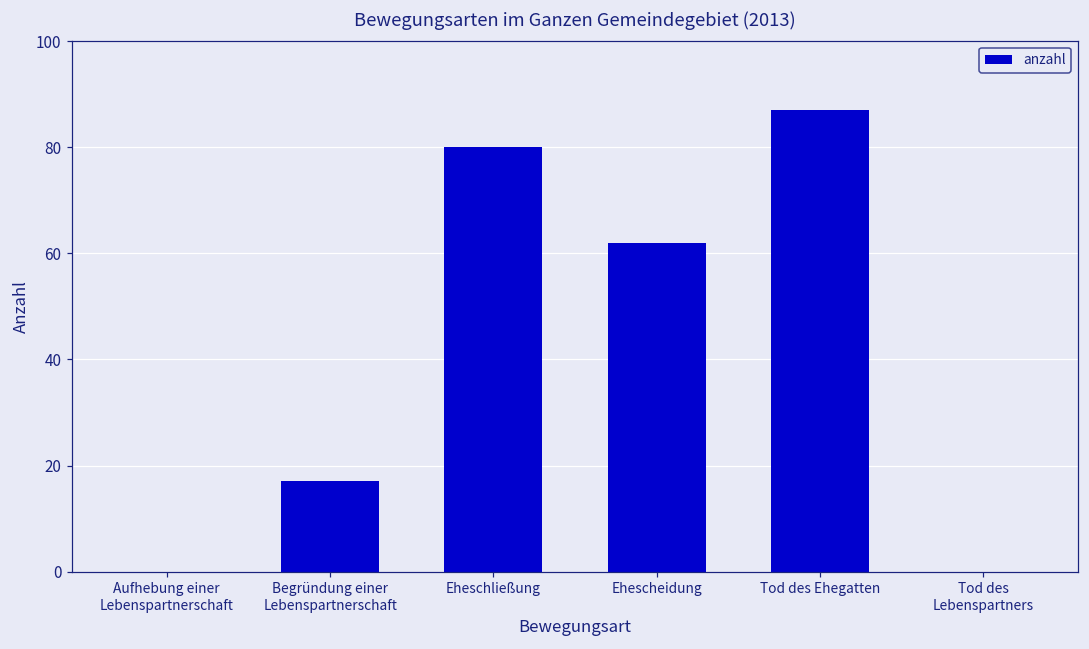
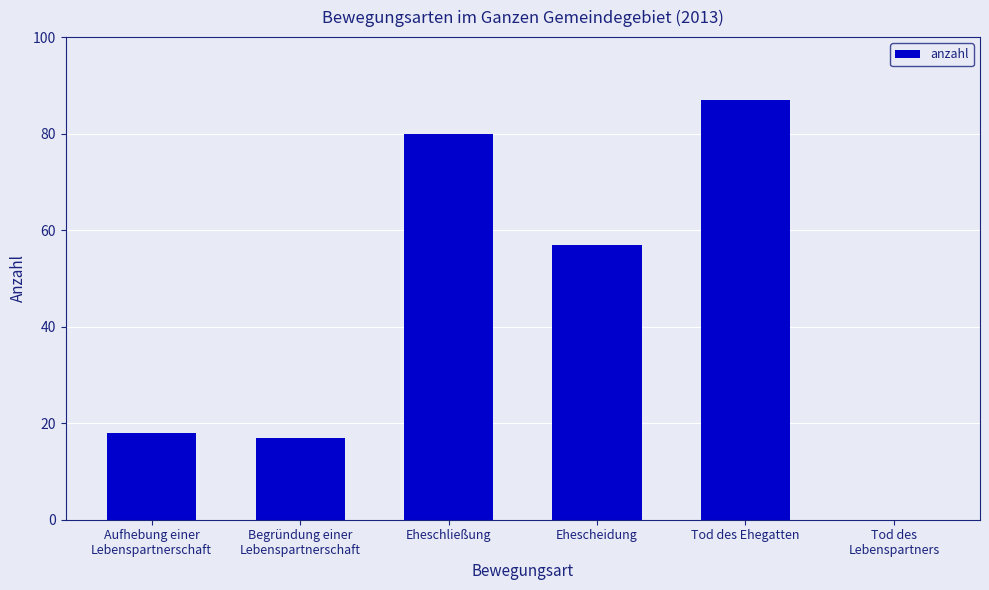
Aufhebung einer Lebenspartnerschaft: 0 -> 18
Ehescheidung: 62 -> 57
